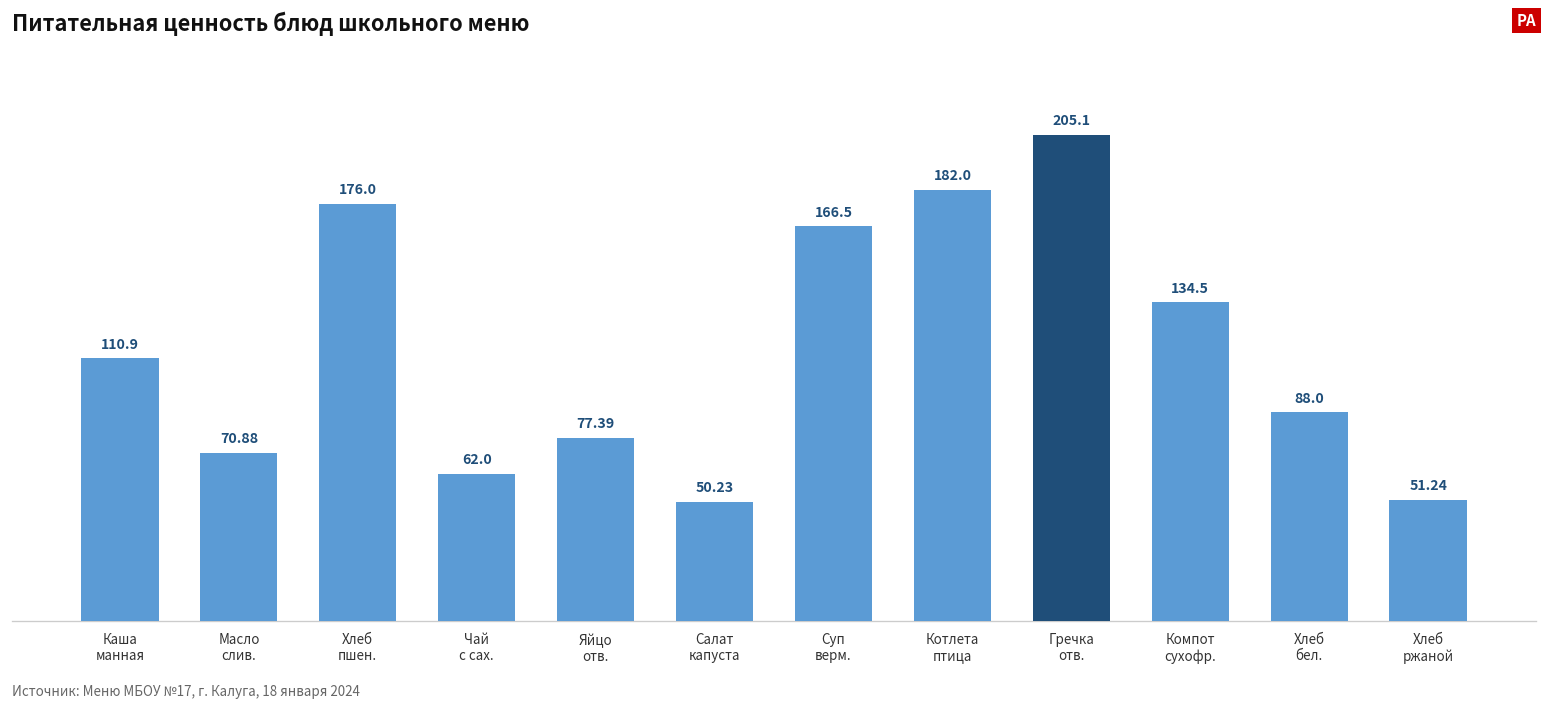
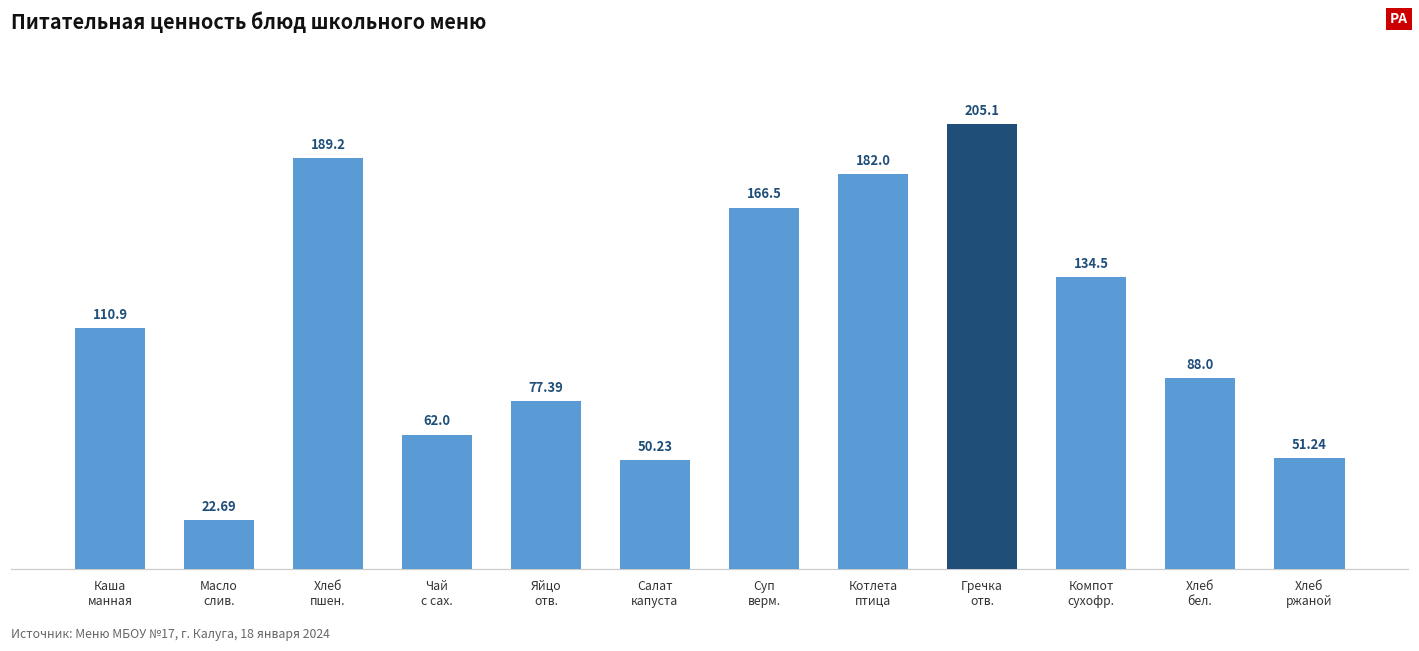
Масло слив.: 70.88 -> 22.69
Хлеб пшен.: 176.0 -> 189.2
